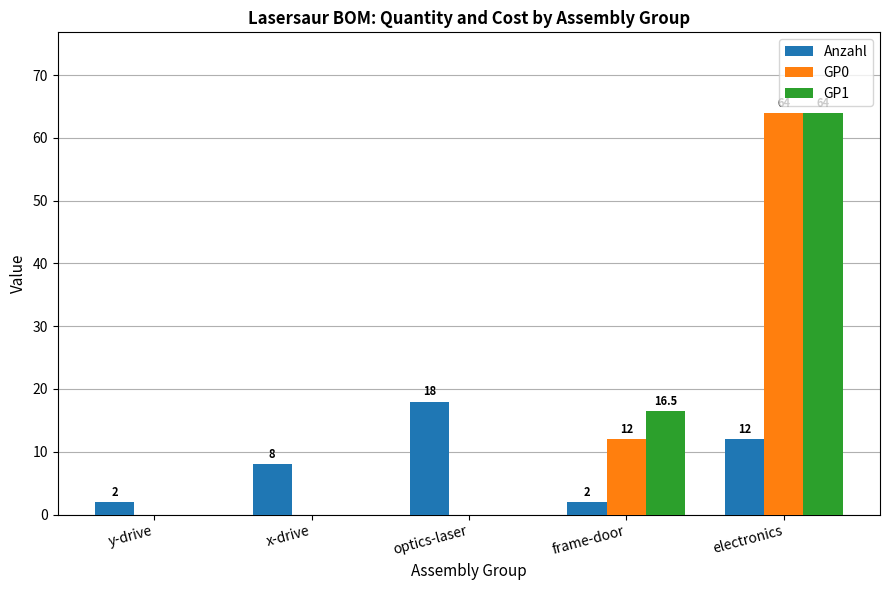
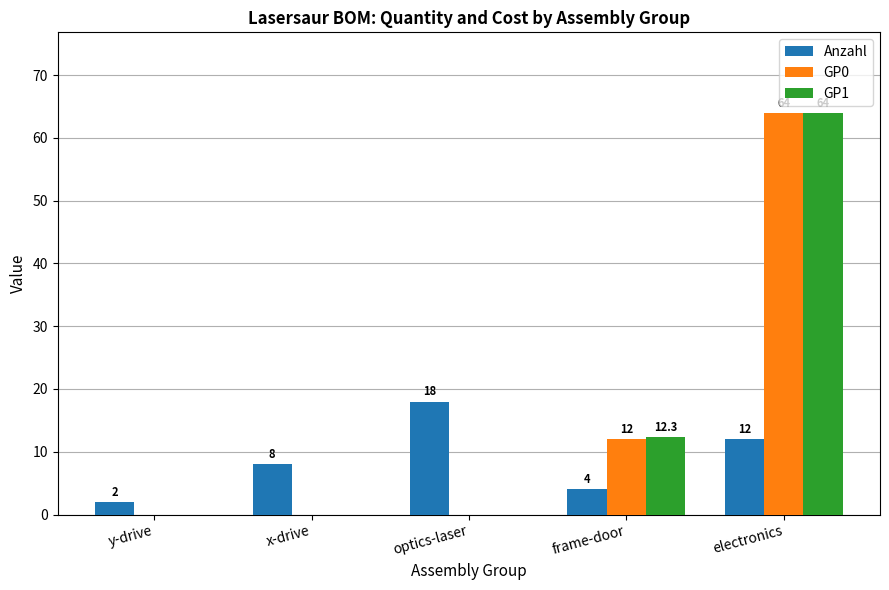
Anzahl, frame-door: 2 -> 4
GP1, frame-door: 16.5 -> 12.3
